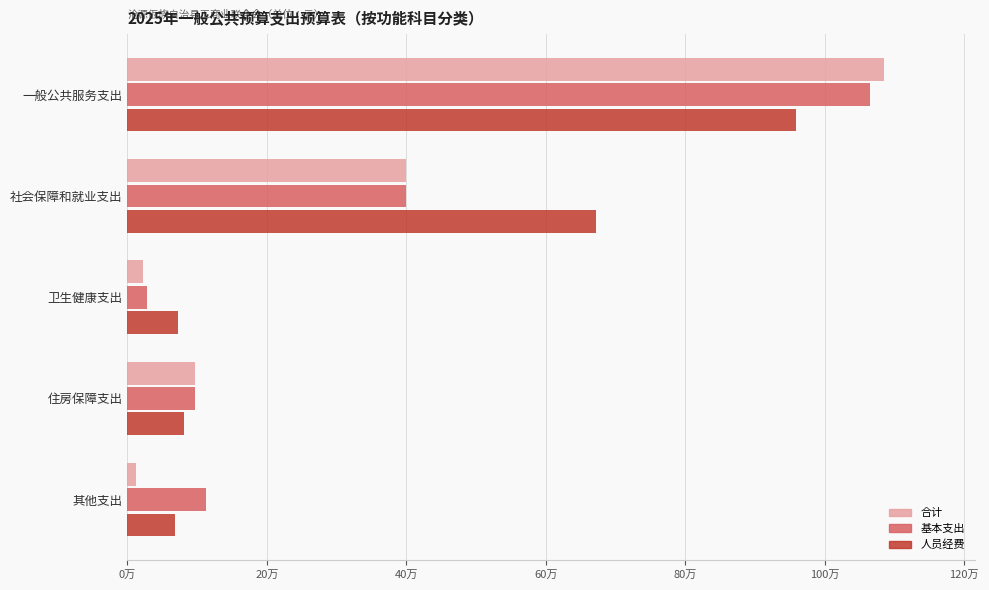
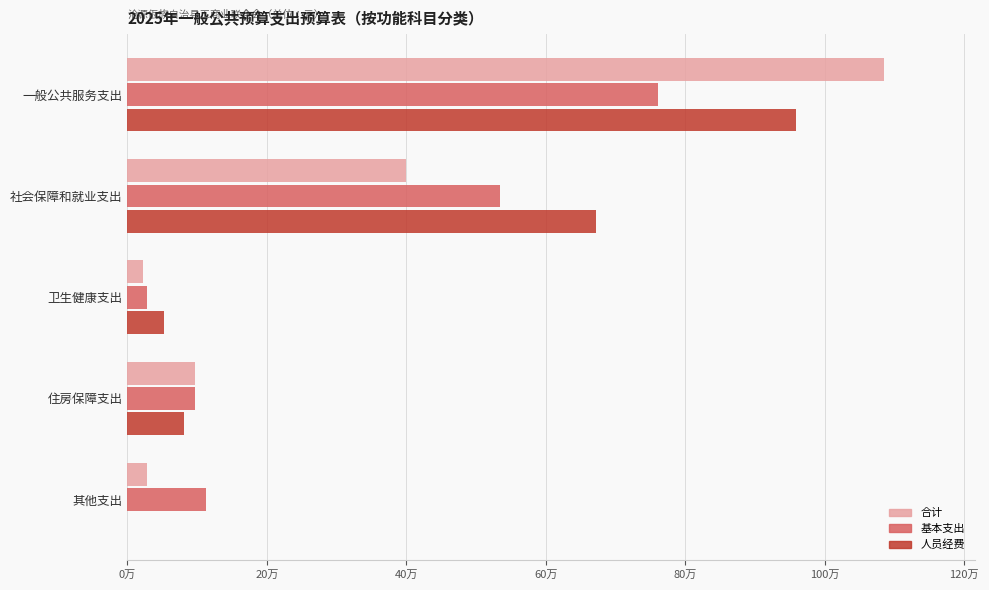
基本支出, 一般公共服务支出: 106万 -> 76万
基本支出, 社会保障和就业支出: 40万 -> 53万
人员经费, 卫生健康支出: 7万 -> 5万
合计, 其他支出: 1万 -> 3万
人员经费, 其他支出: 7万 -> 0万
